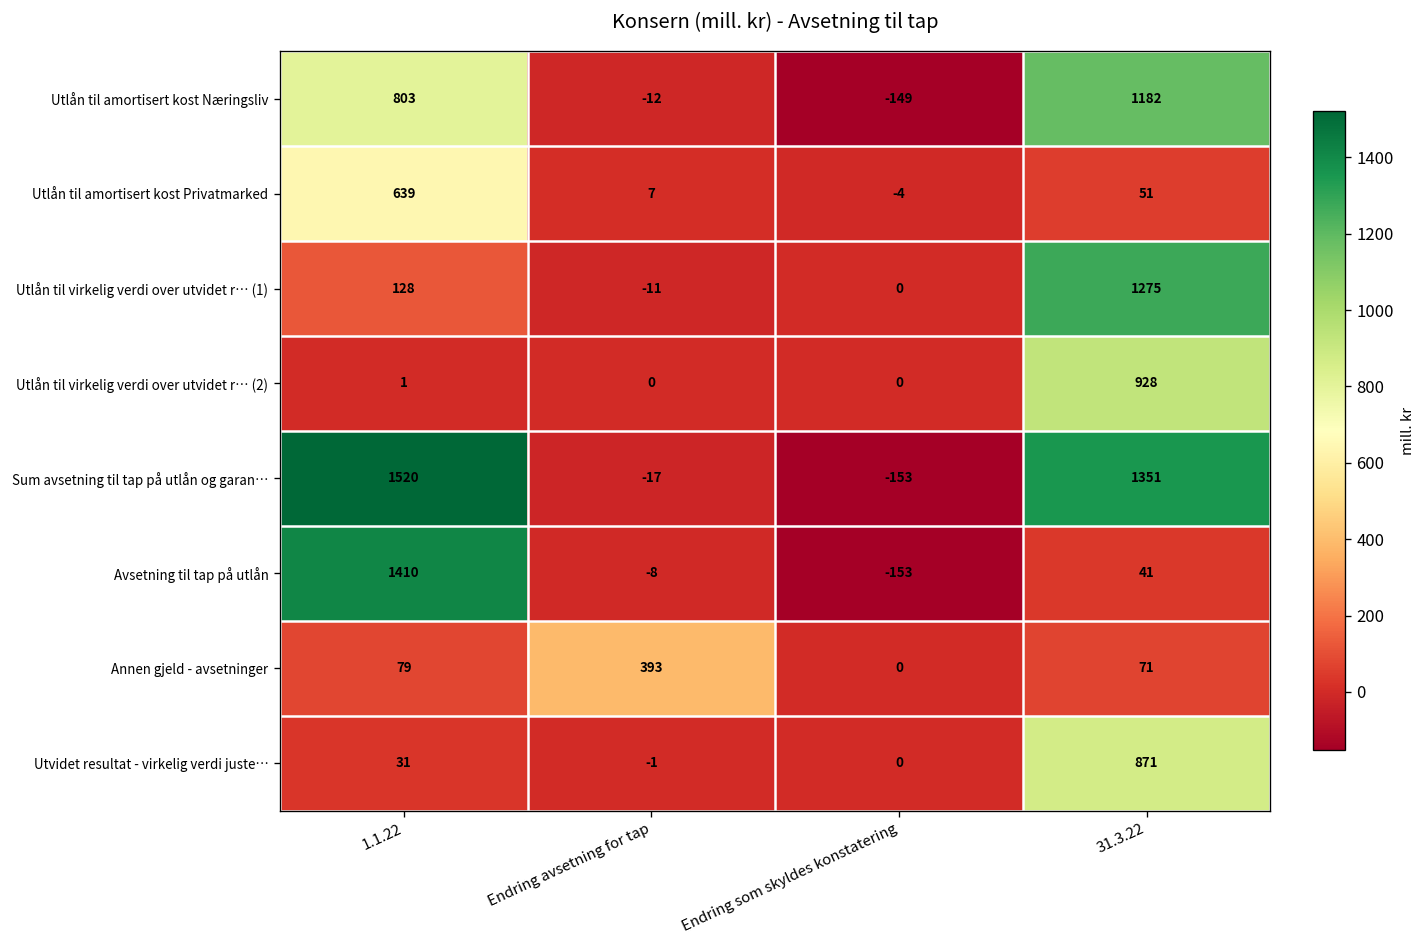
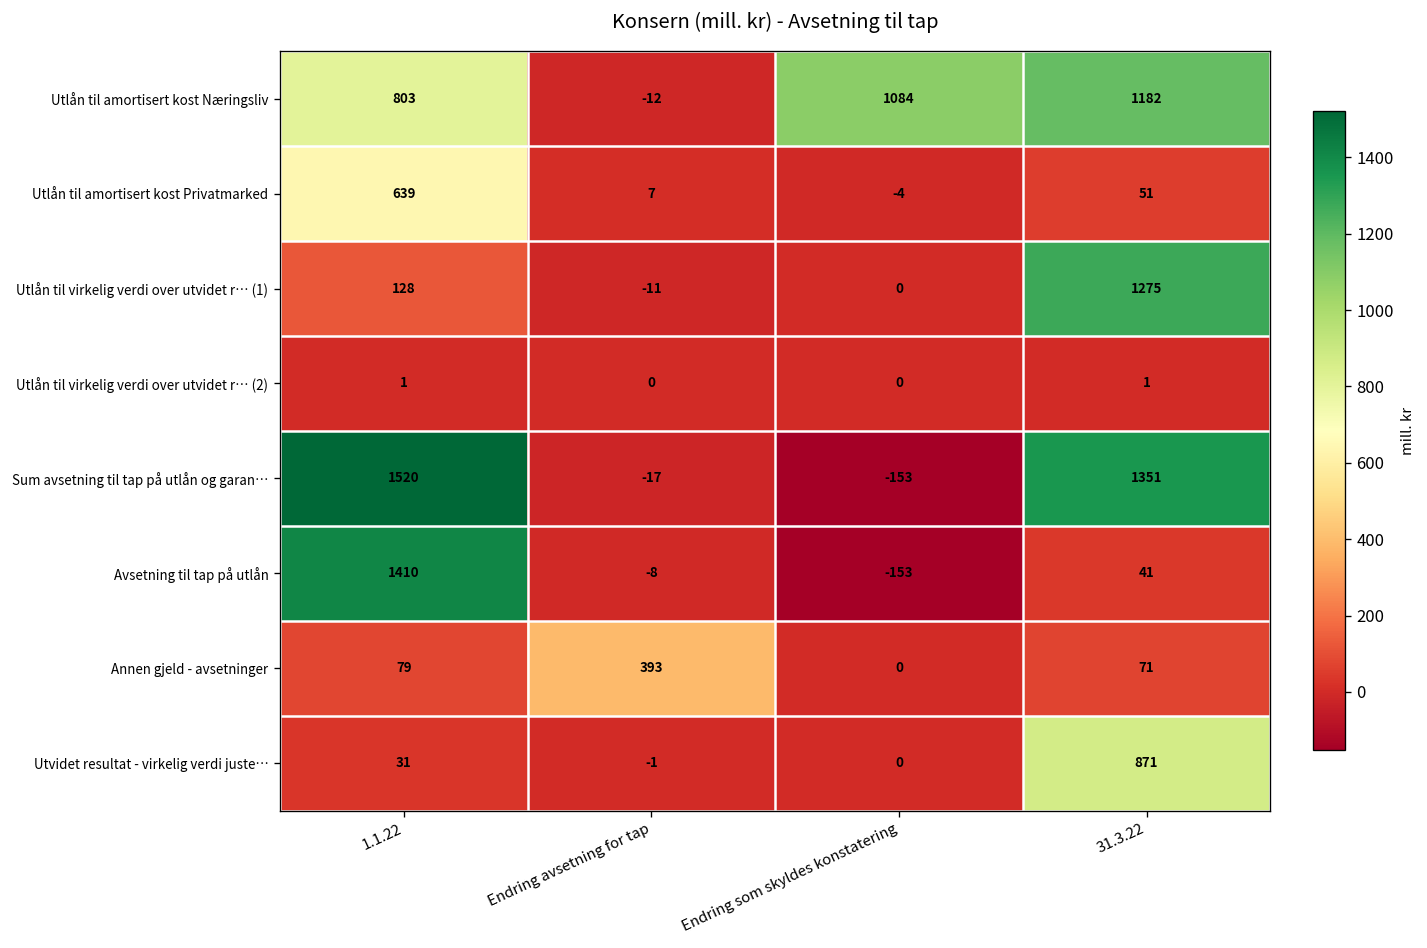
Utlån til amortisert kost Næringsliv, Endring som skyldes konstatering: -149 -> 1084
Utlån til virkelig verdi over utvidet r… (2), 31.3.22: 928 -> 1
